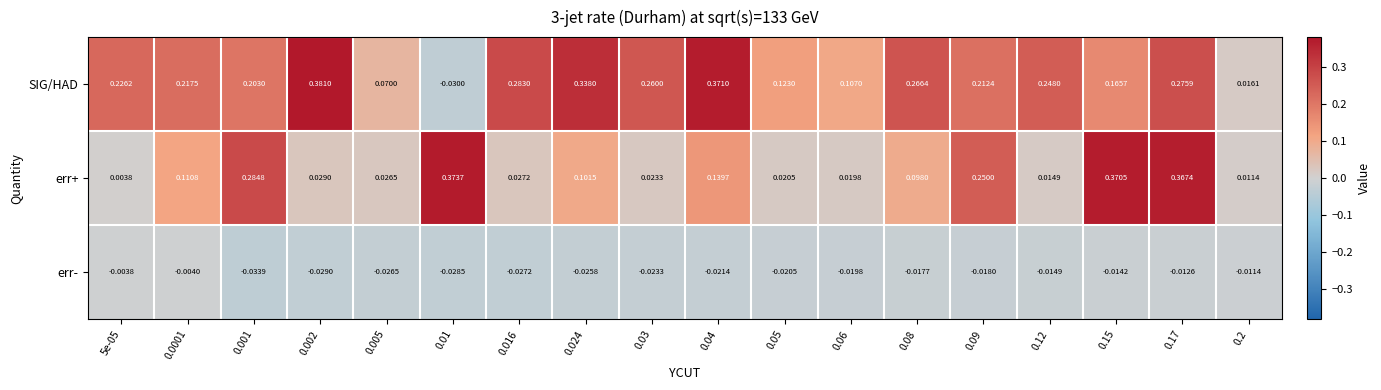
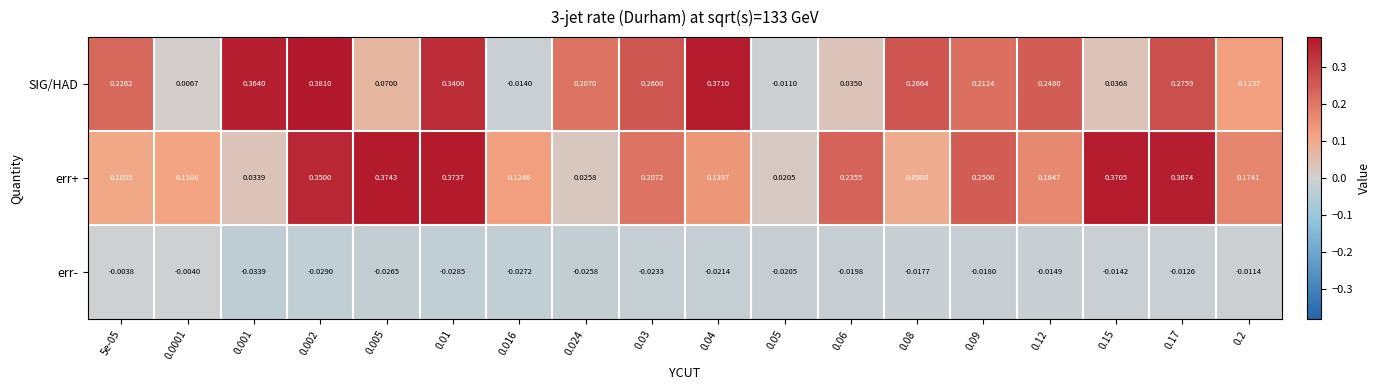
SIG/HAD, 0.0001: 0.2175 -> 0.0067
SIG/HAD, 0.001: 0.2030 -> 0.3640
SIG/HAD, 0.01: -0.0300 -> 0.3400
SIG/HAD, 0.016: 0.2830 -> -0.0140
SIG/HAD, 0.024: 0.3380 -> 0.2070
SIG/HAD, 0.05: 0.1230 -> -0.0110
SIG/HAD, 0.06: 0.1070 -> 0.0350
SIG/HAD, 0.15: 0.1657 -> 0.0368
SIG/HAD, 0.2: 0.0161 -> 0.1237
err+, 5e-05: 0.0038 -> 0.1055
err+, 0.001: 0.2848 -> 0.0339
err+, 0.002: 0.0290 -> 0.3500
err+, 0.005: 0.0265 -> 0.3743
err+, 0.016: 0.0272 -> 0.1246
err+, 0.024: 0.1015 -> 0.0258
err+, 0.03: 0.0233 -> 0.2072
err+, 0.06: 0.0198 -> 0.2355
err+, 0.12: 0.0149 -> 0.1647
err+, 0.2: 0.0114 -> 0.1741
